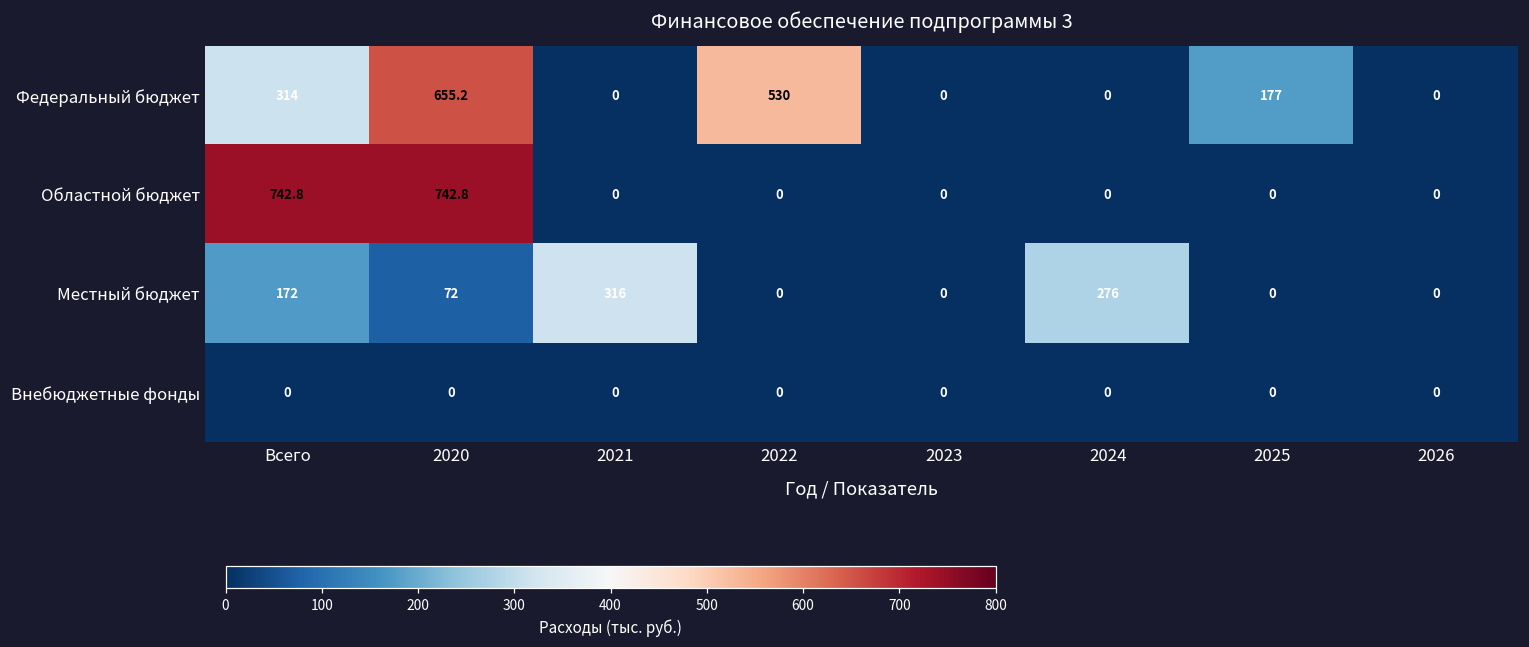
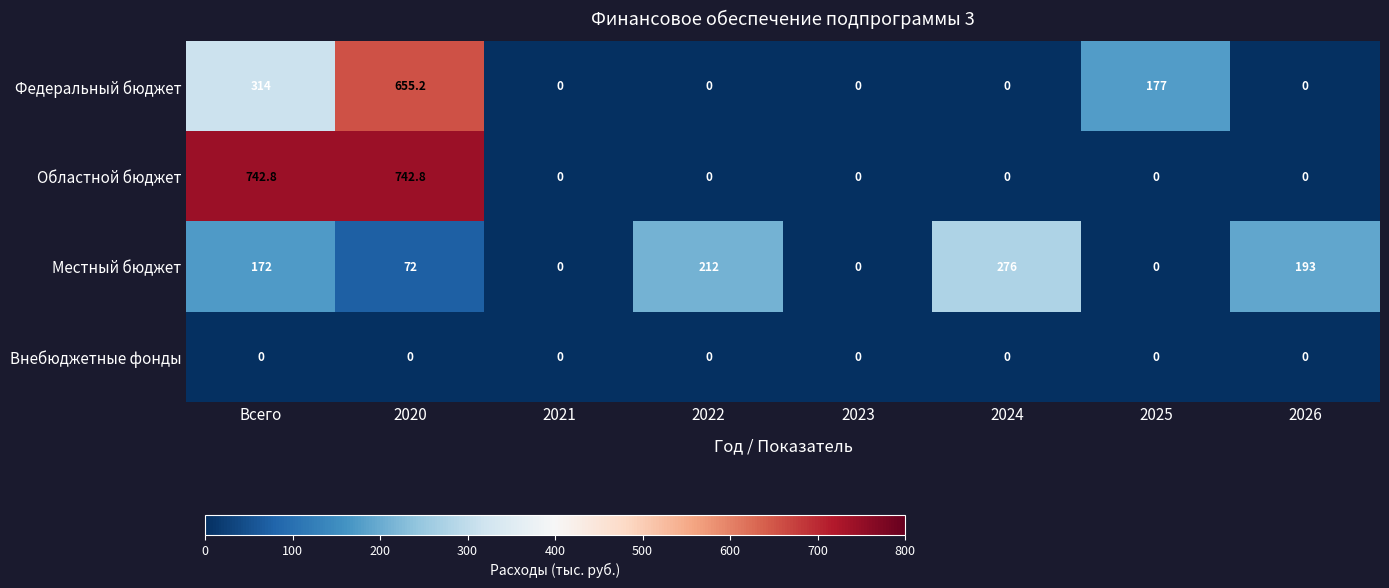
Федеральный бюджет, 2022: 530 -> 0
Местный бюджет, 2021: 316 -> 0
Местный бюджет, 2022: 0 -> 212
Местный бюджет, 2026: 0 -> 193
